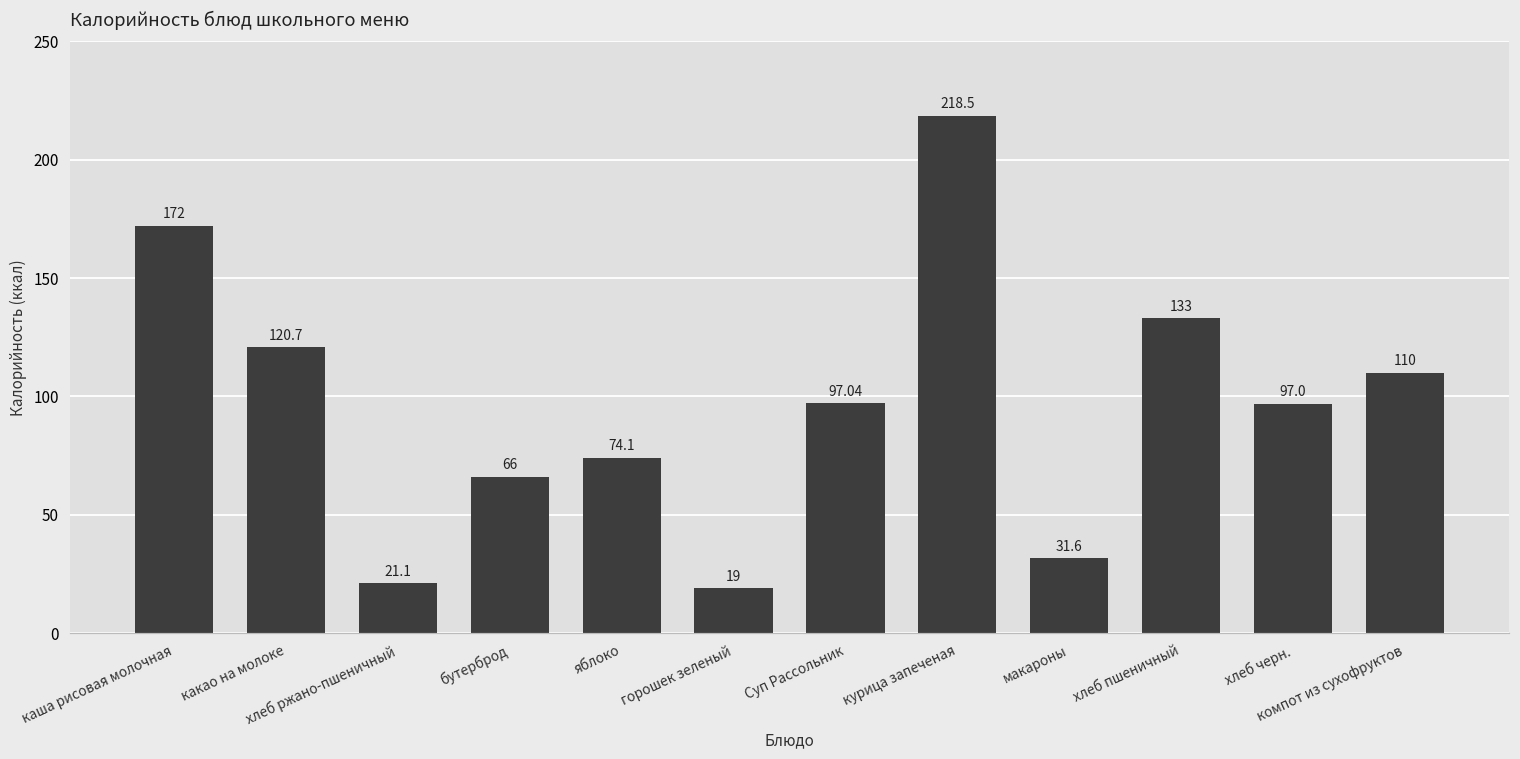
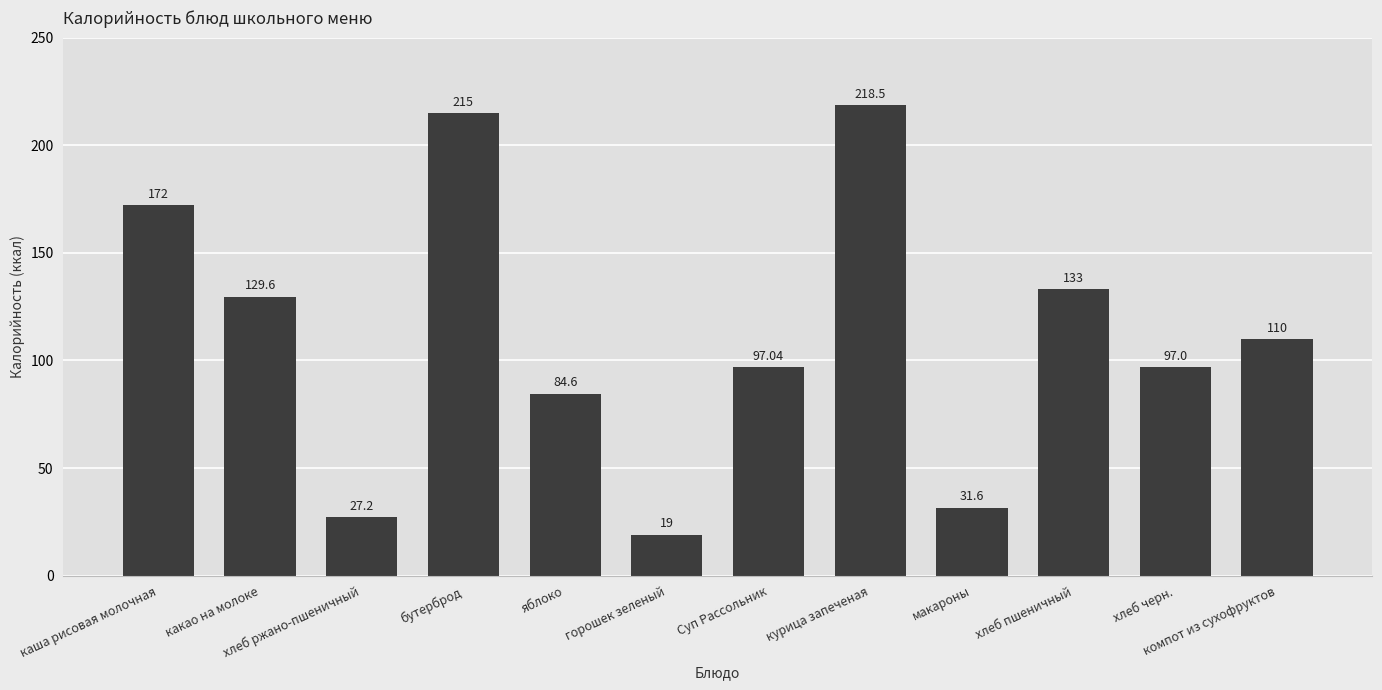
какао на молоке: 120.7 -> 129.6
хлеб ржано-пшеничный: 21.1 -> 27.2
бутерброд: 66 -> 215
яблоко: 74.1 -> 84.6
